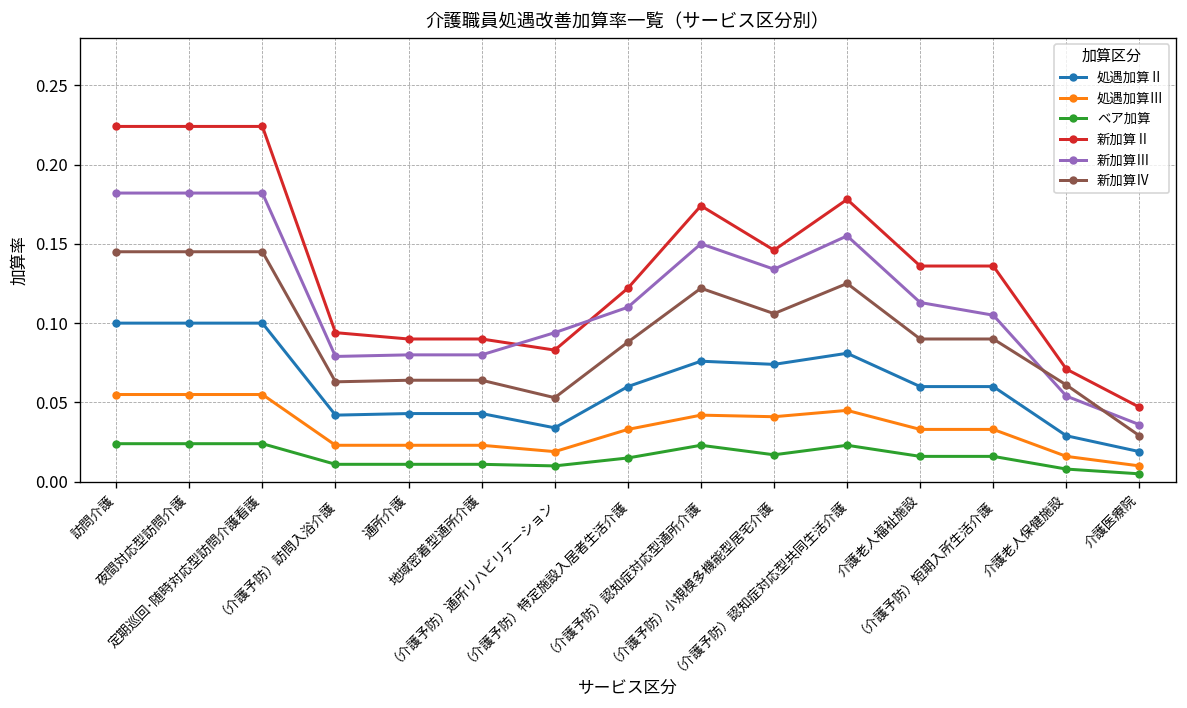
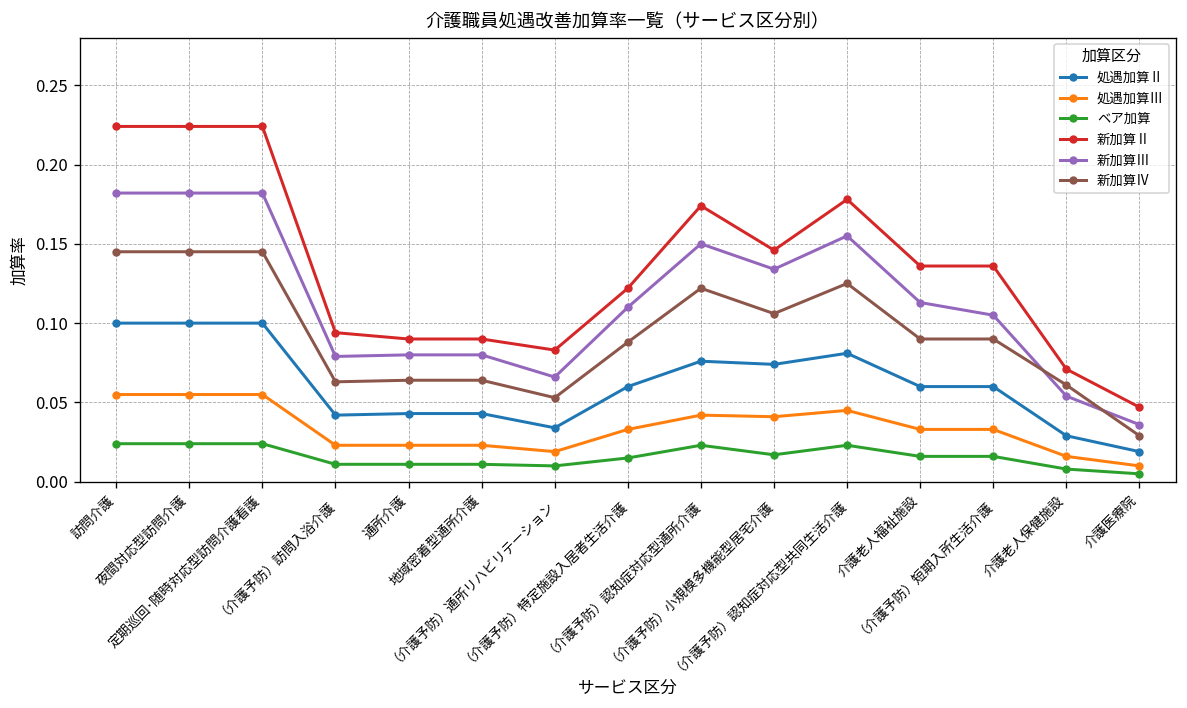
新加算Ⅲ, （介護予防）通所リハビリテーション: 0.094 -> 0.066
